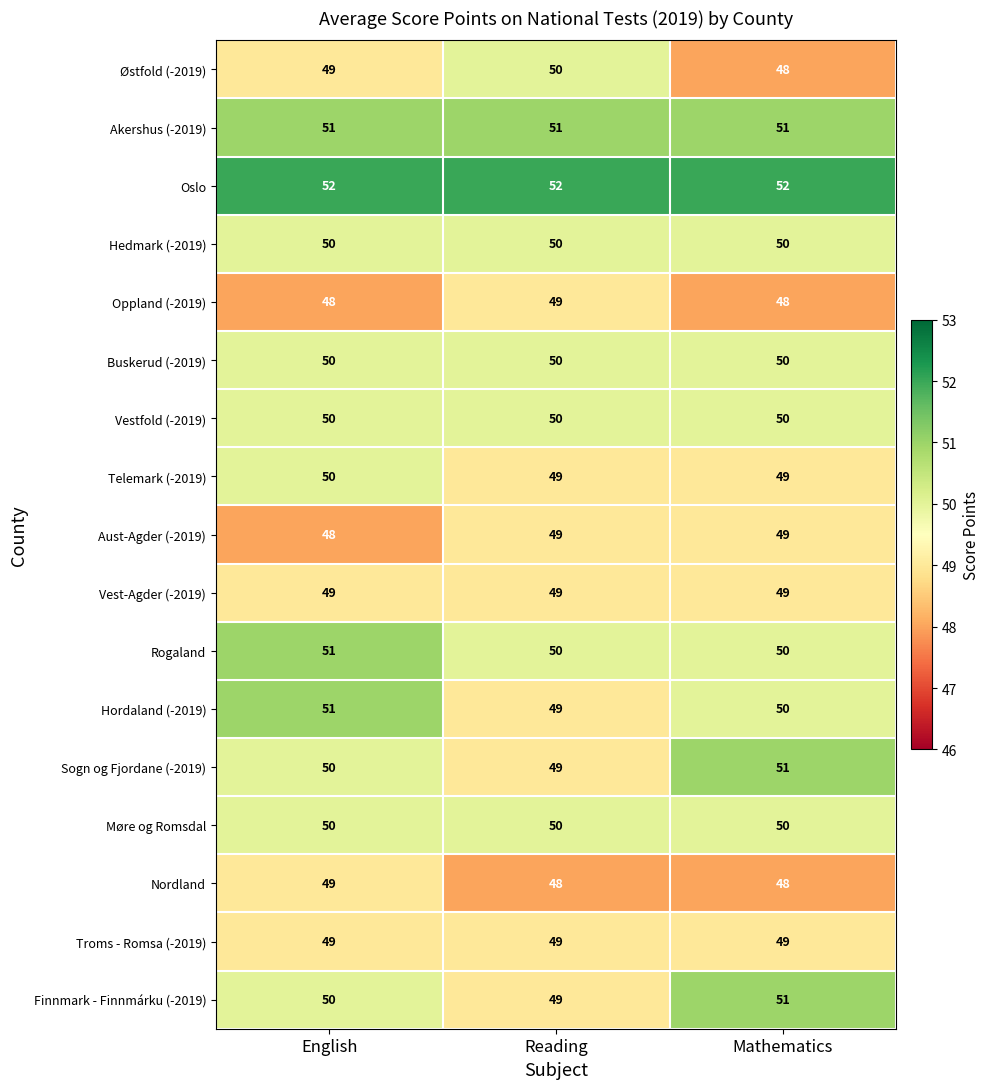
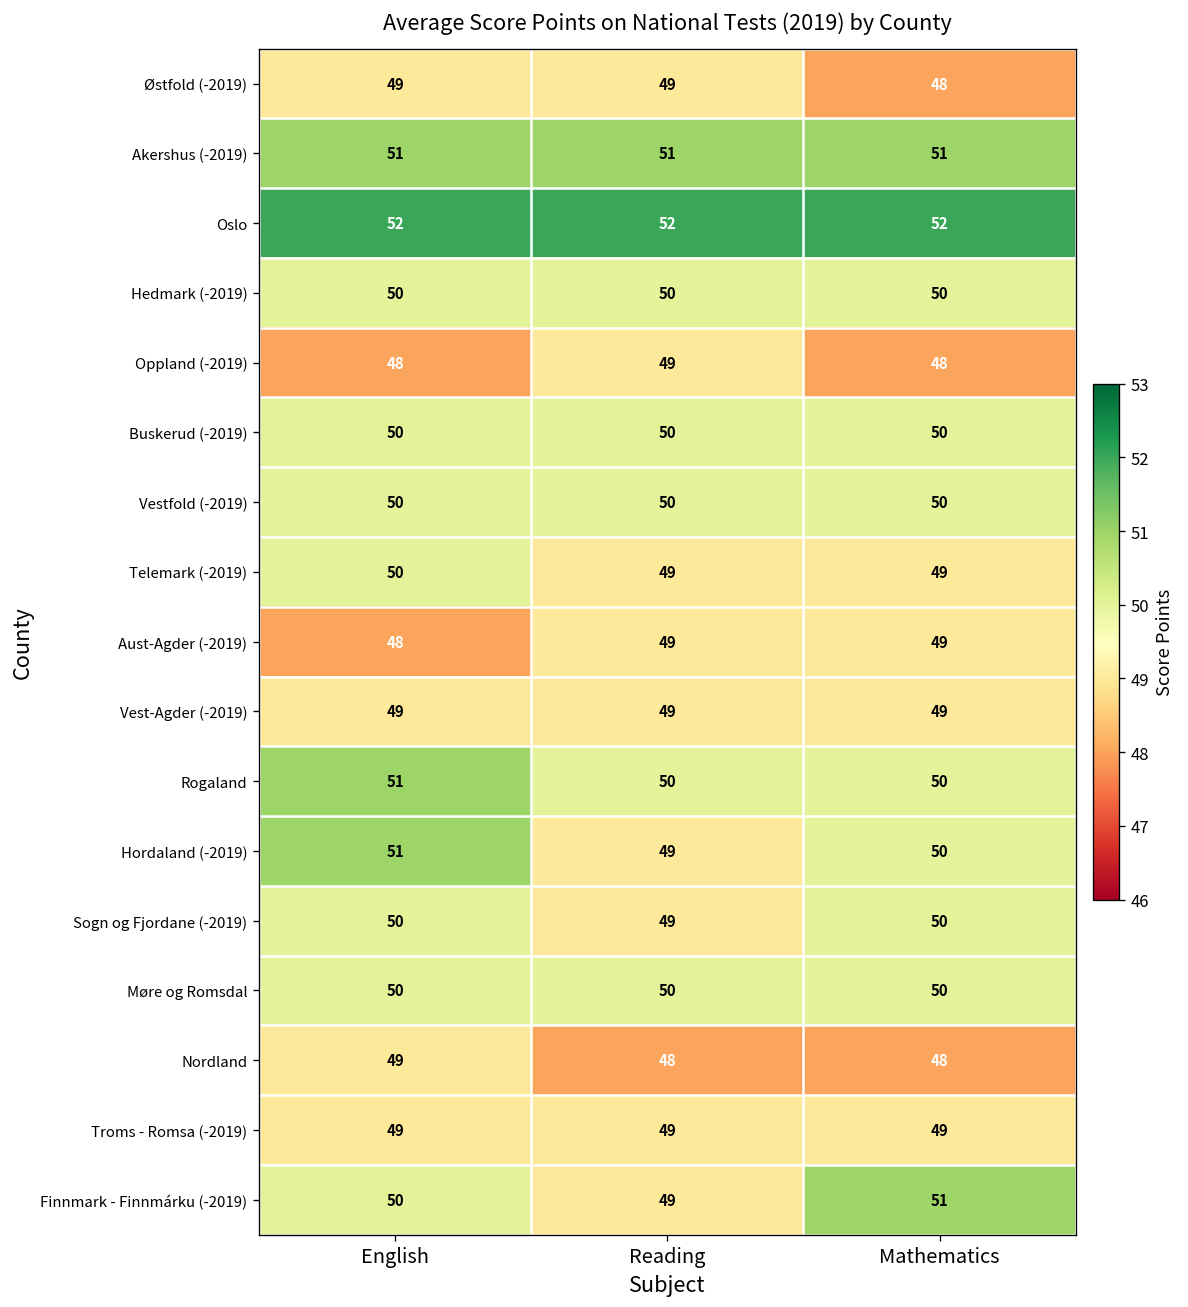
Østfold (-2019), Reading: 50 -> 49
Sogn og Fjordane (-2019), Mathematics: 51 -> 50
